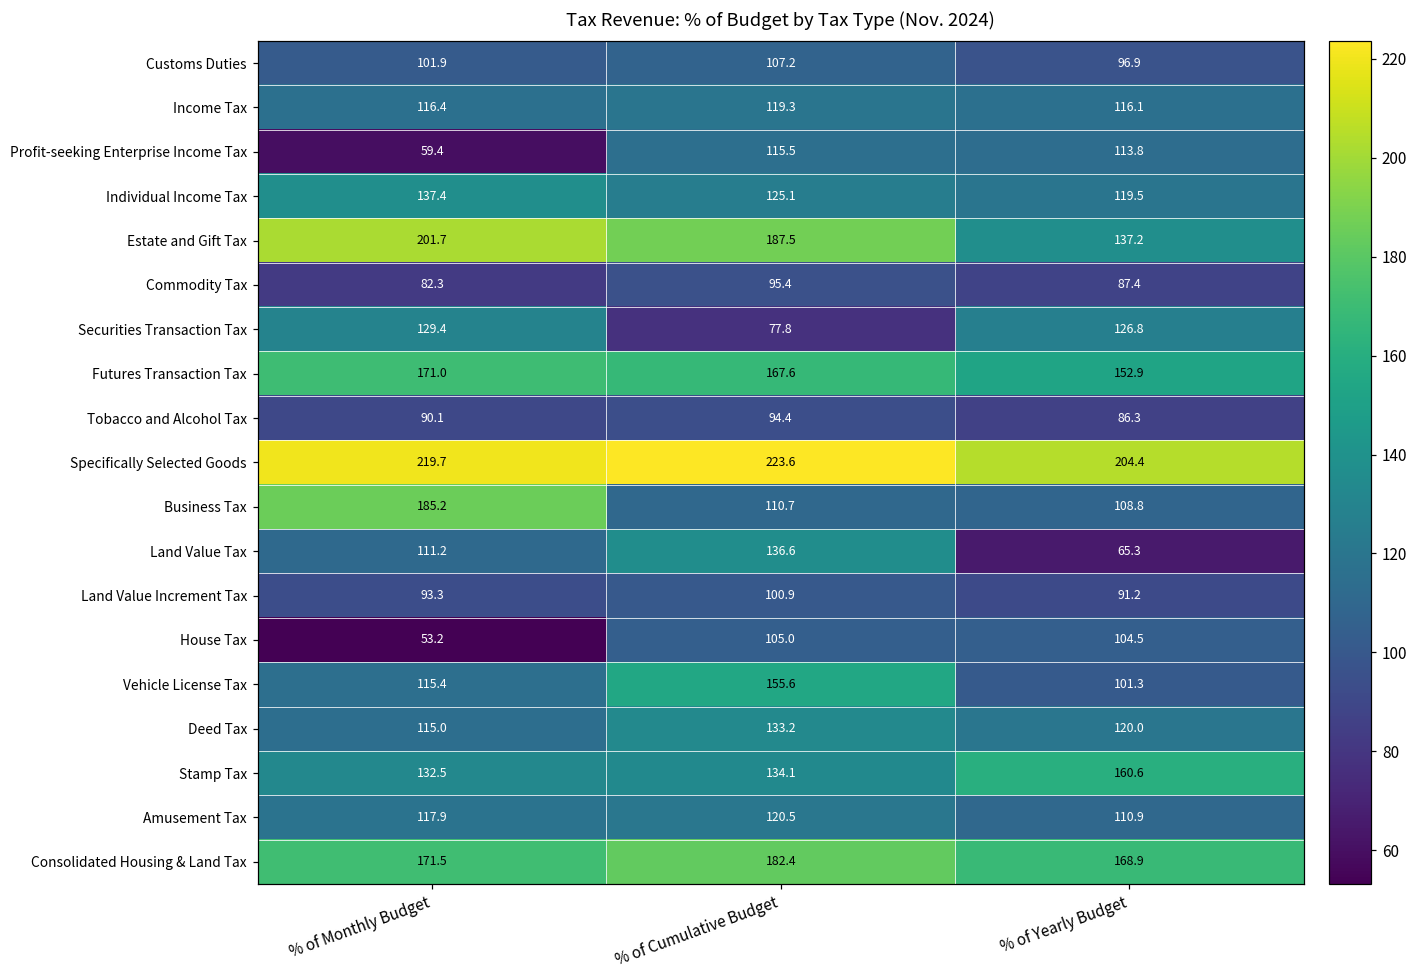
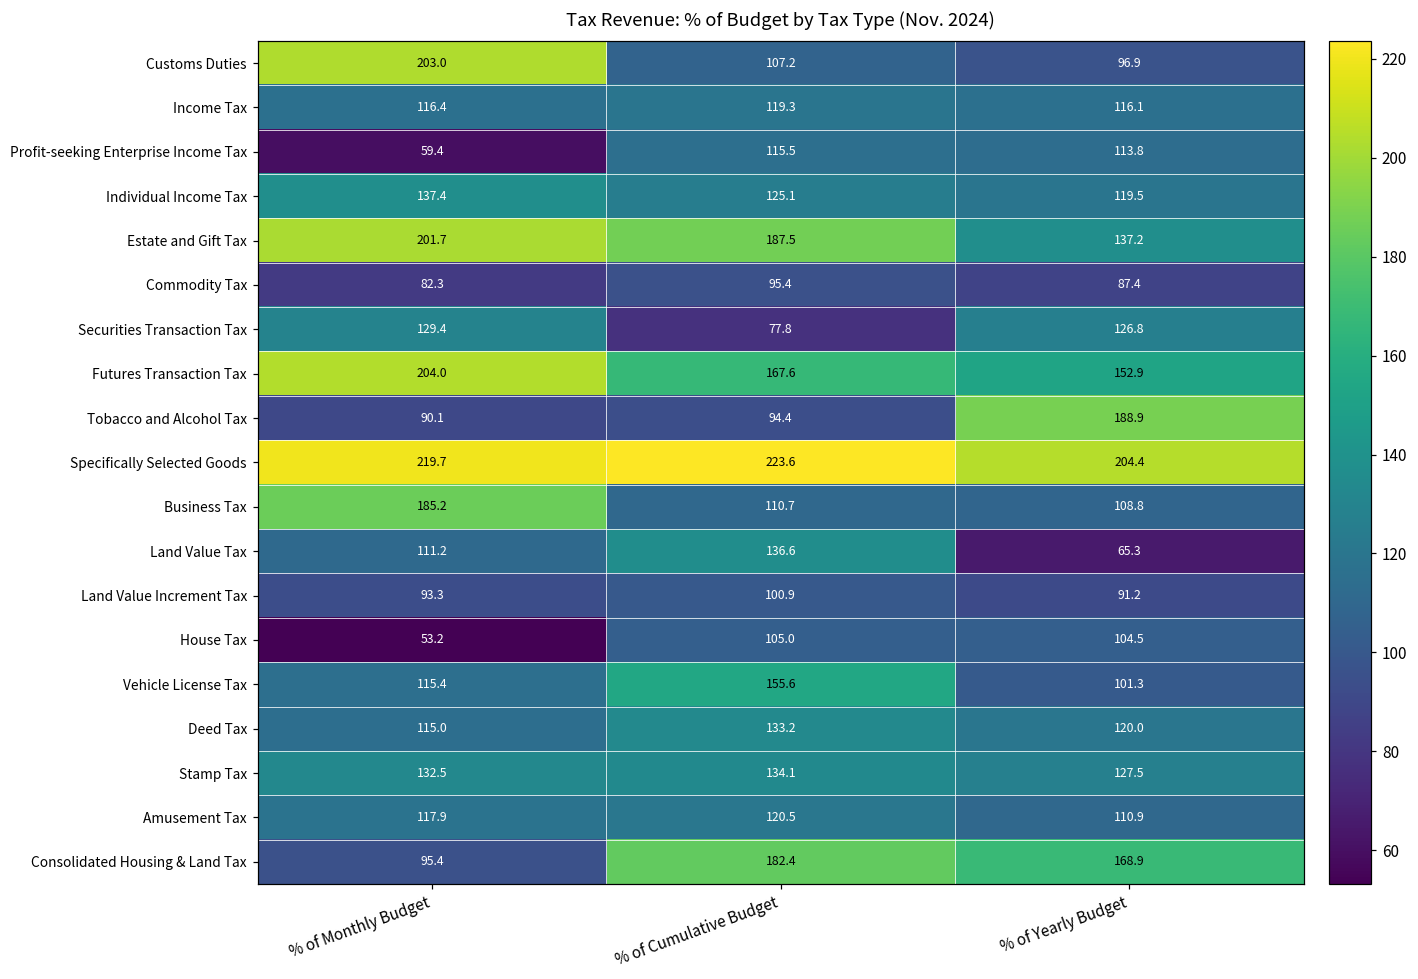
Customs Duties, % of Monthly Budget: 101.9 -> 203.0
Futures Transaction Tax, % of Monthly Budget: 171.0 -> 204.0
Tobacco and Alcohol Tax, % of Yearly Budget: 86.3 -> 188.9
Stamp Tax, % of Yearly Budget: 160.6 -> 127.5
Consolidated Housing & Land Tax, % of Monthly Budget: 171.5 -> 95.4
